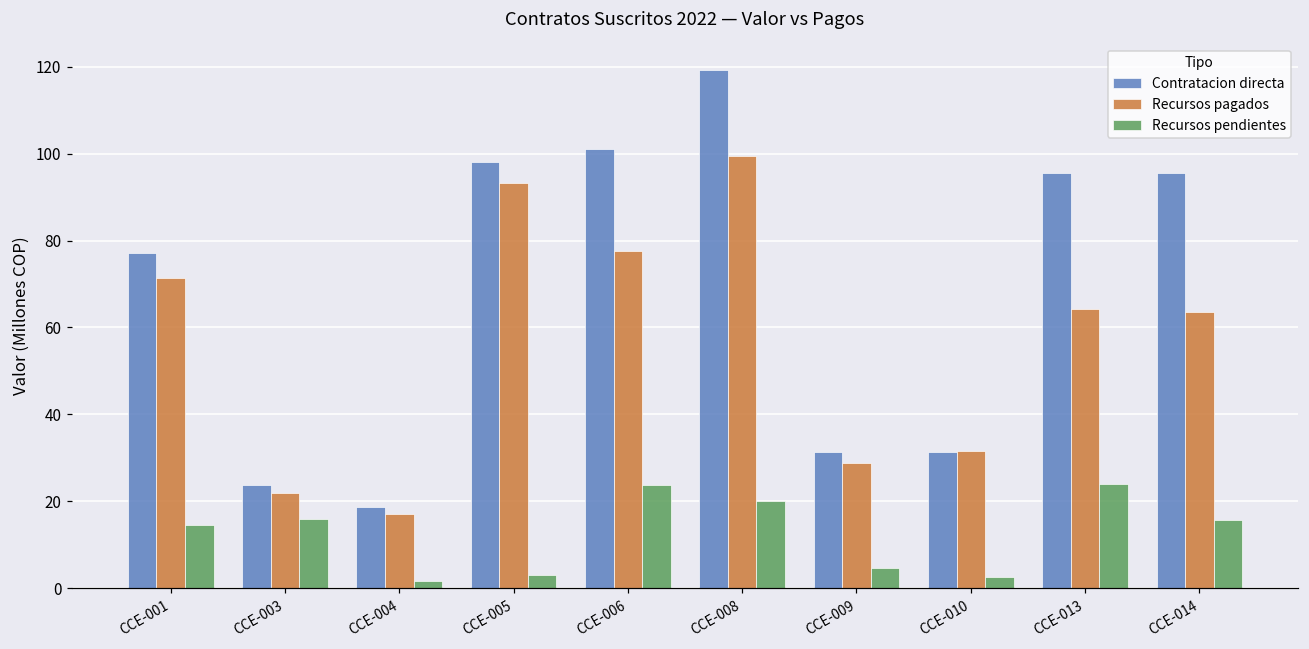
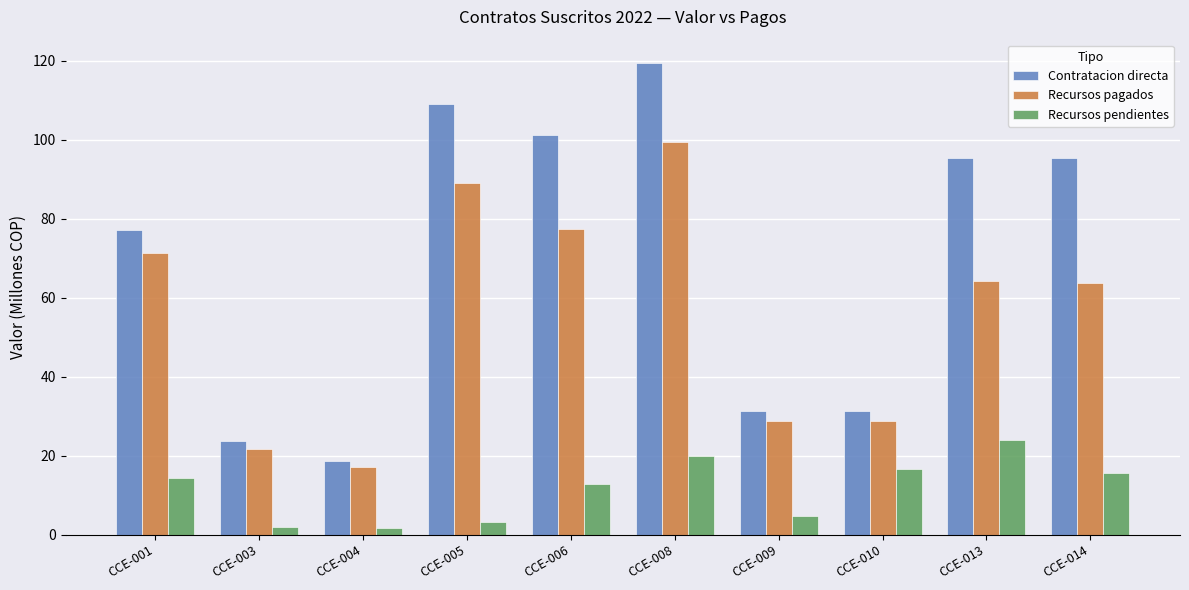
Recursos pendientes, CCE-003: 16 -> 2
Contratacion directa, CCE-005: 98 -> 109
Recursos pagados, CCE-005: 93 -> 89
Recursos pendientes, CCE-006: 24 -> 13
Recursos pagados, CCE-010: 32 -> 29
Recursos pendientes, CCE-010: 3 -> 17
